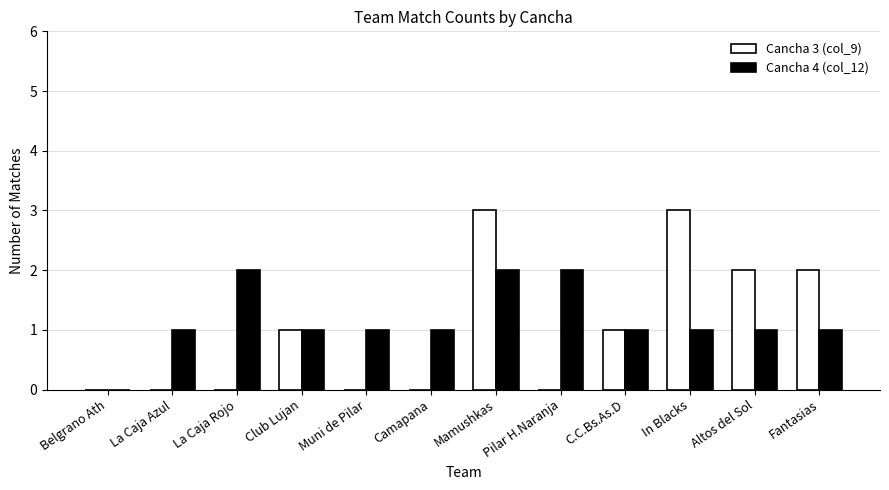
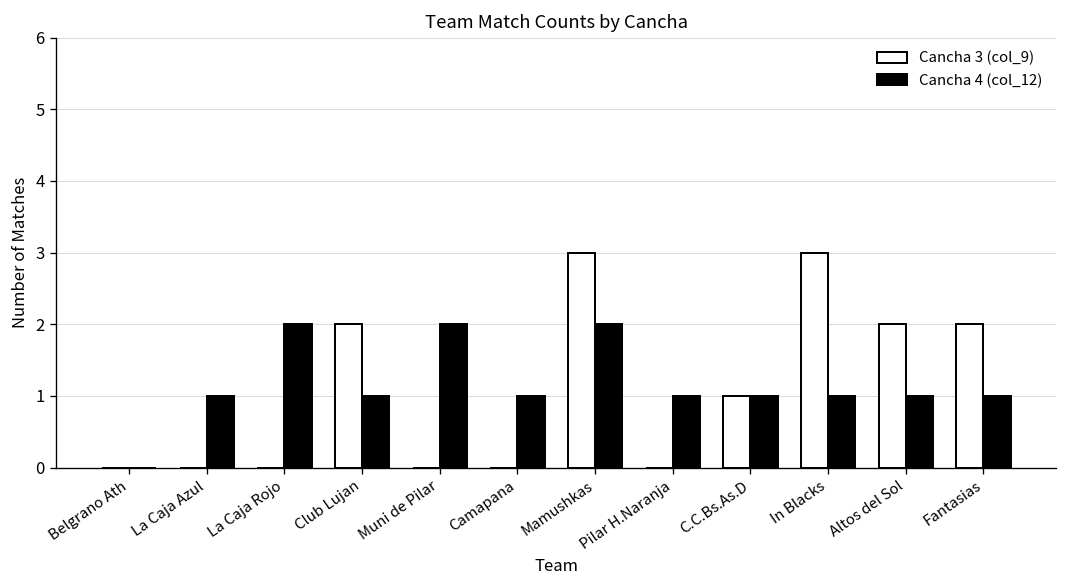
Cancha 3 (col_9), Club Lujan: 1 -> 2
Cancha 4 (col_12), Muni de Pilar: 1 -> 2
Cancha 4 (col_12), Pilar H.Naranja: 2 -> 1
